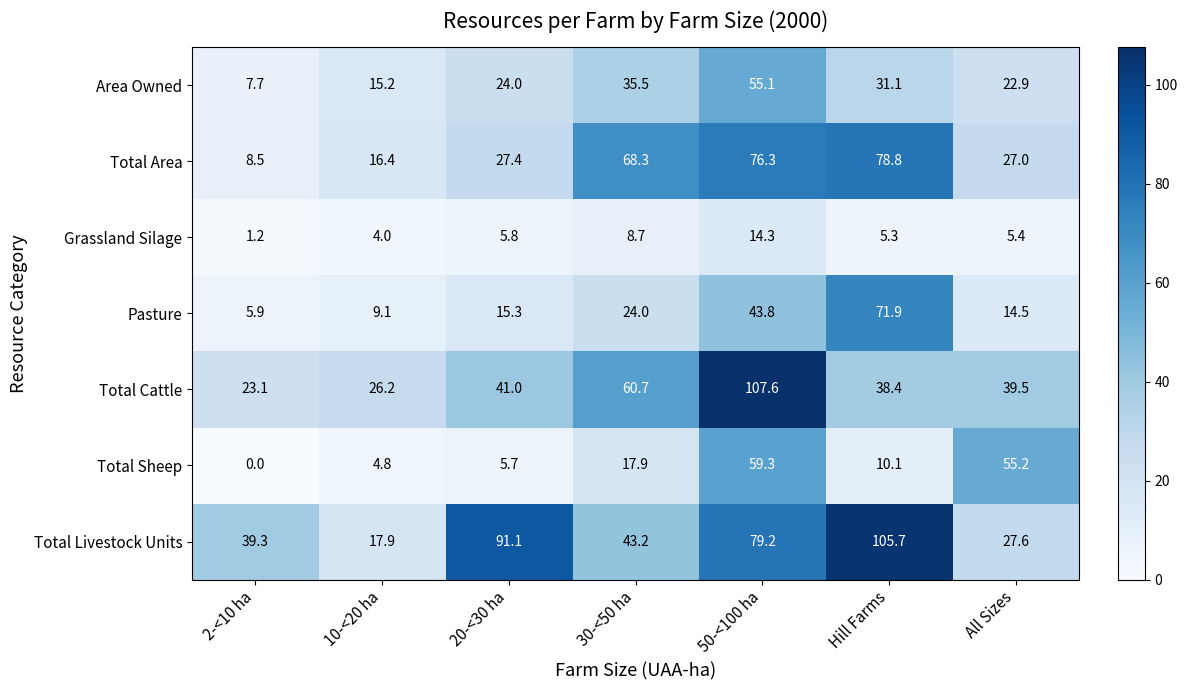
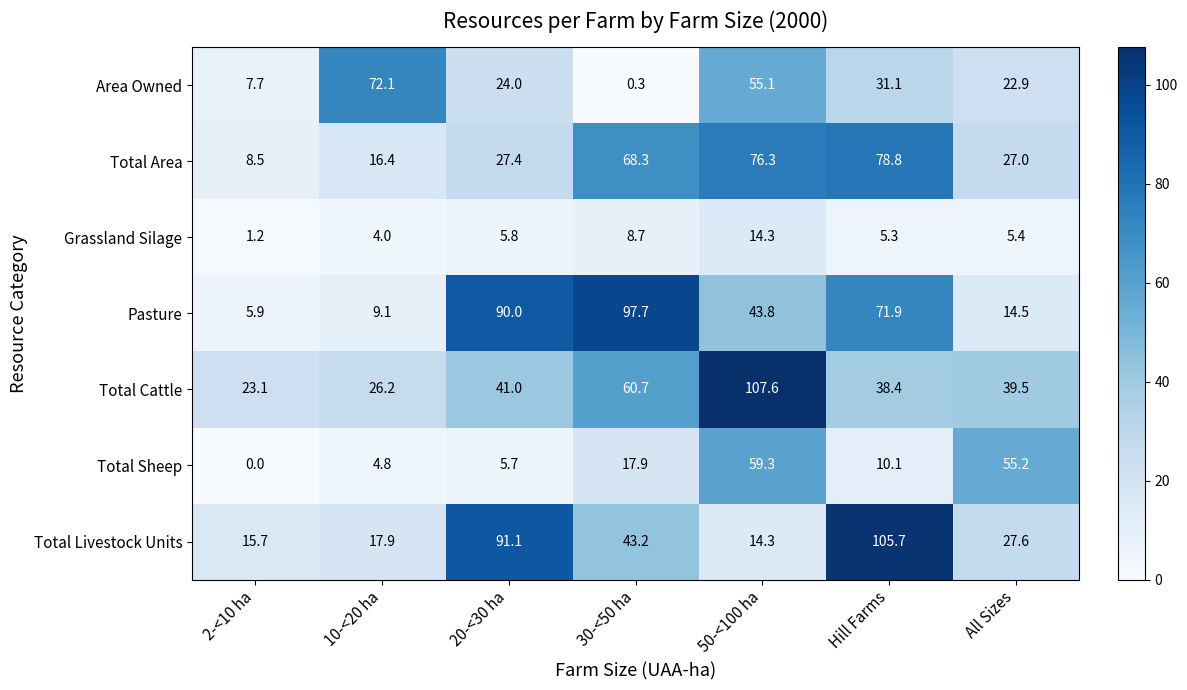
Area Owned, 10-<20 ha: 15.2 -> 72.1
Area Owned, 30-<50 ha: 35.5 -> 0.3
Pasture, 20-<30 ha: 15.3 -> 90.0
Pasture, 30-<50 ha: 24.0 -> 97.7
Total Livestock Units, 2-<10 ha: 39.3 -> 15.7
Total Livestock Units, 50-<100 ha: 79.2 -> 14.3
